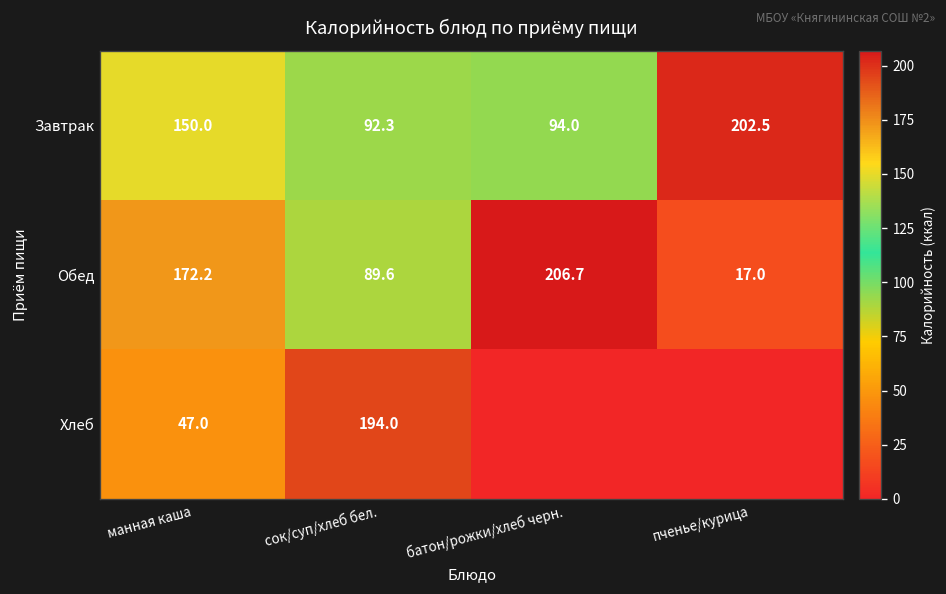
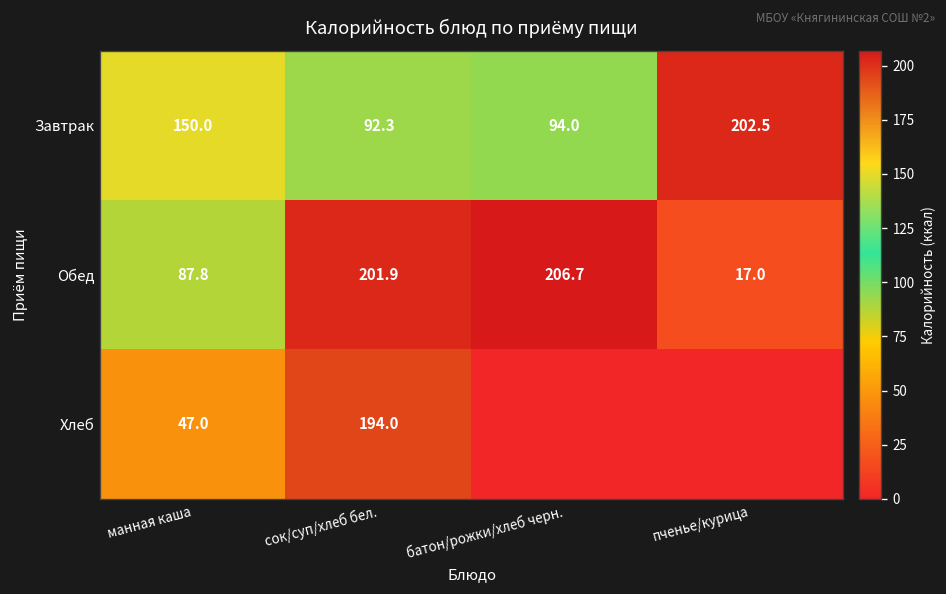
Обед, манная каша: 172.2 -> 87.8
Обед, сок/суп/хлеб бел.: 89.6 -> 201.9
